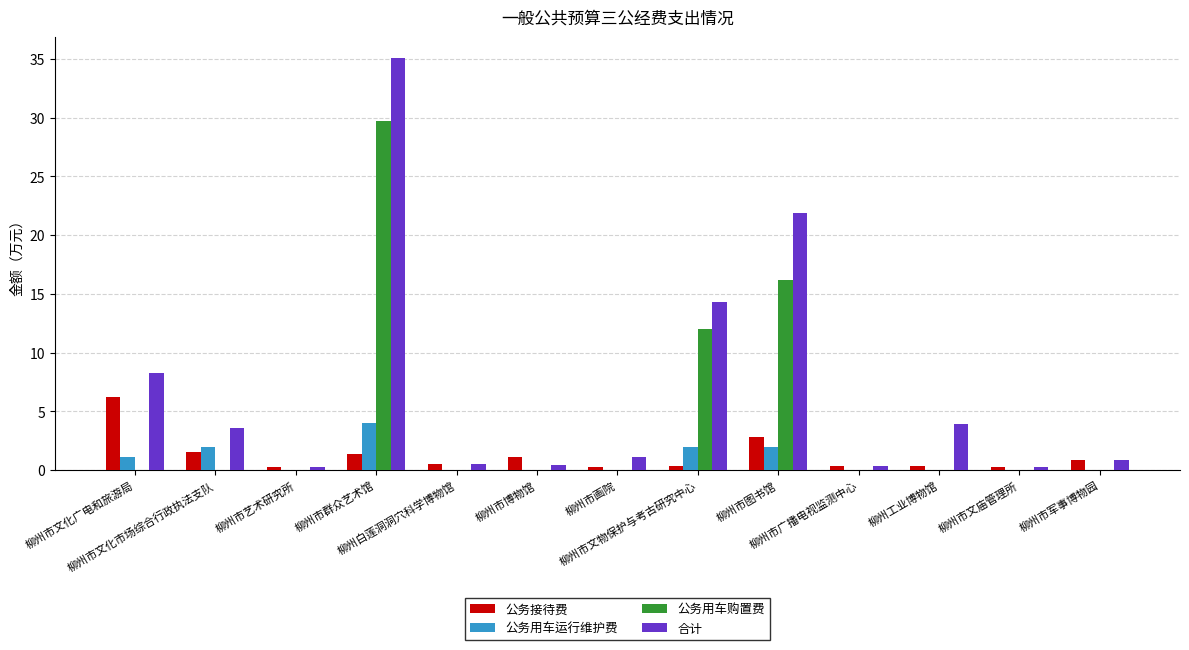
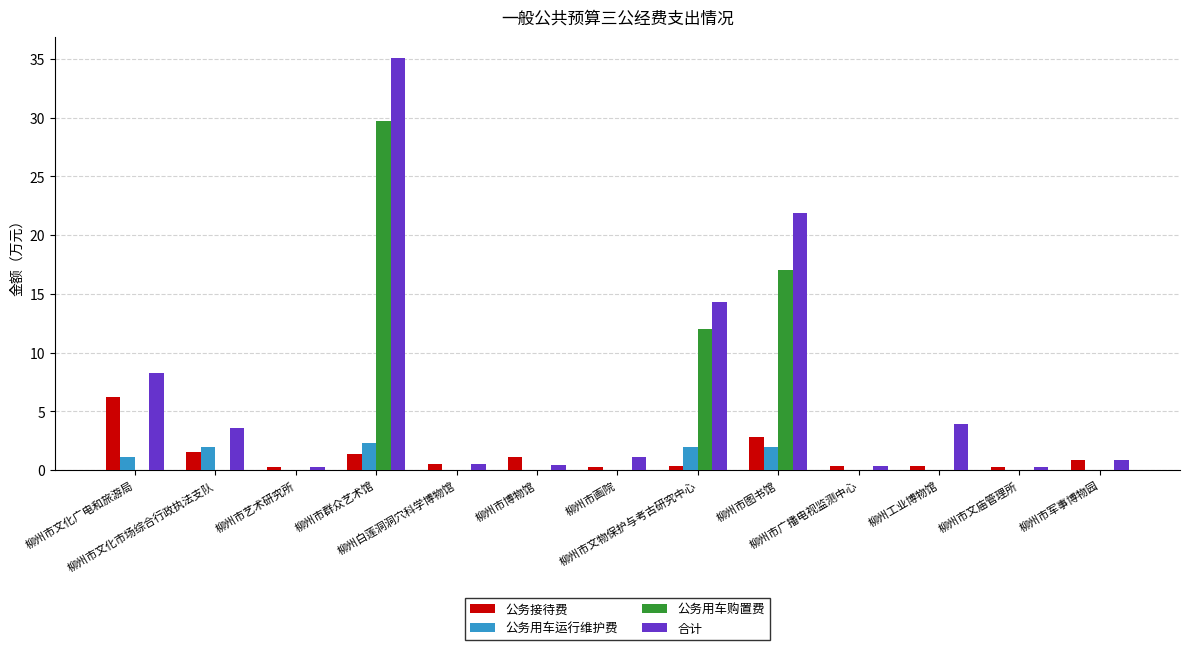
公务用车运行维护费, 柳州市群众艺术馆: 4.0 -> 2.3
公务用车购置费, 柳州市图书馆: 16.2 -> 17.0
